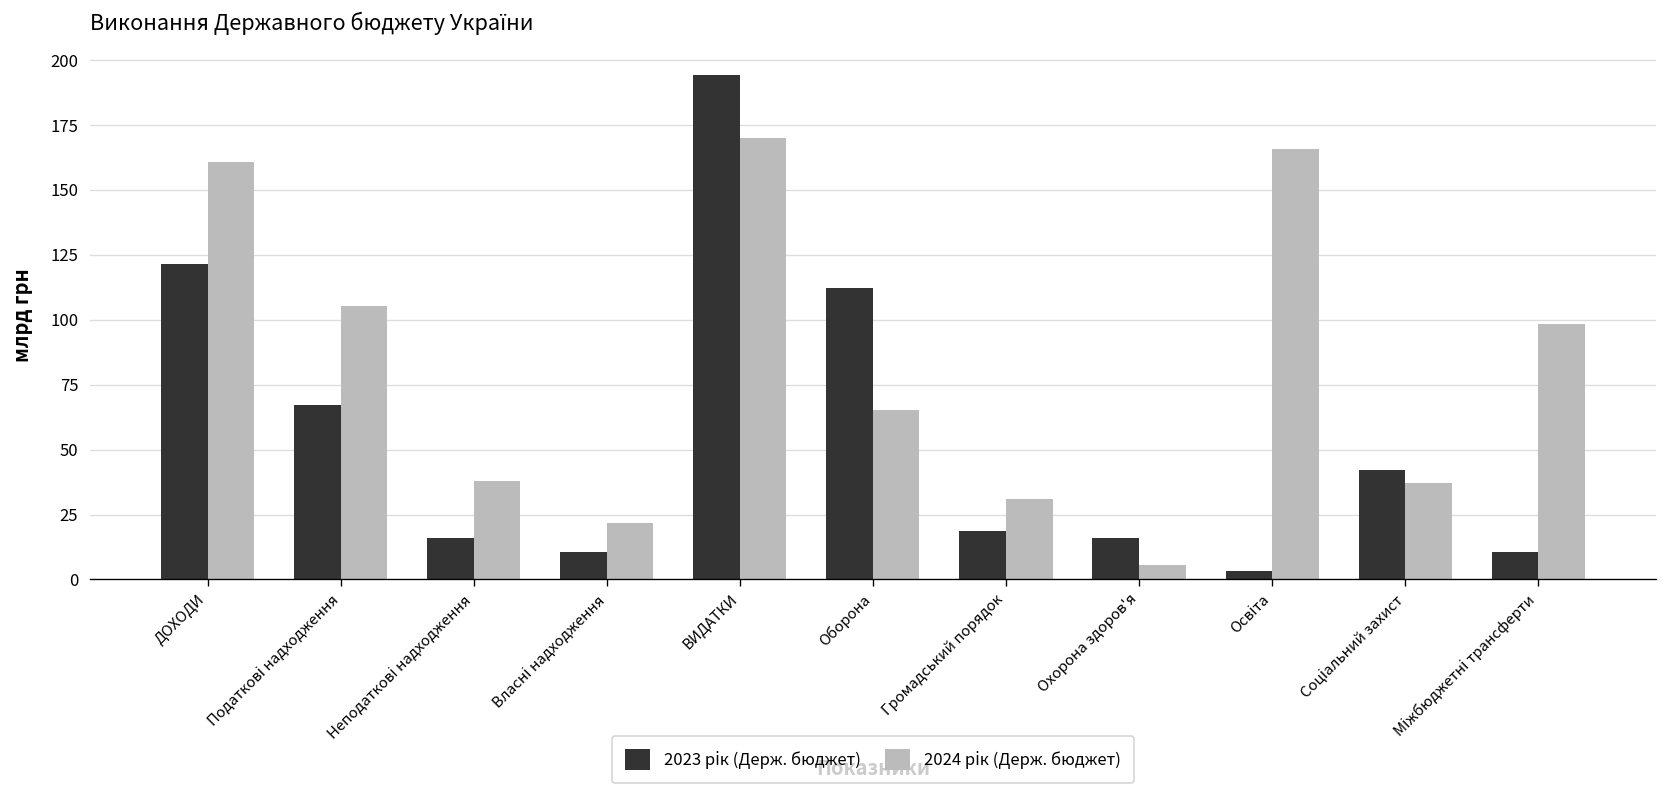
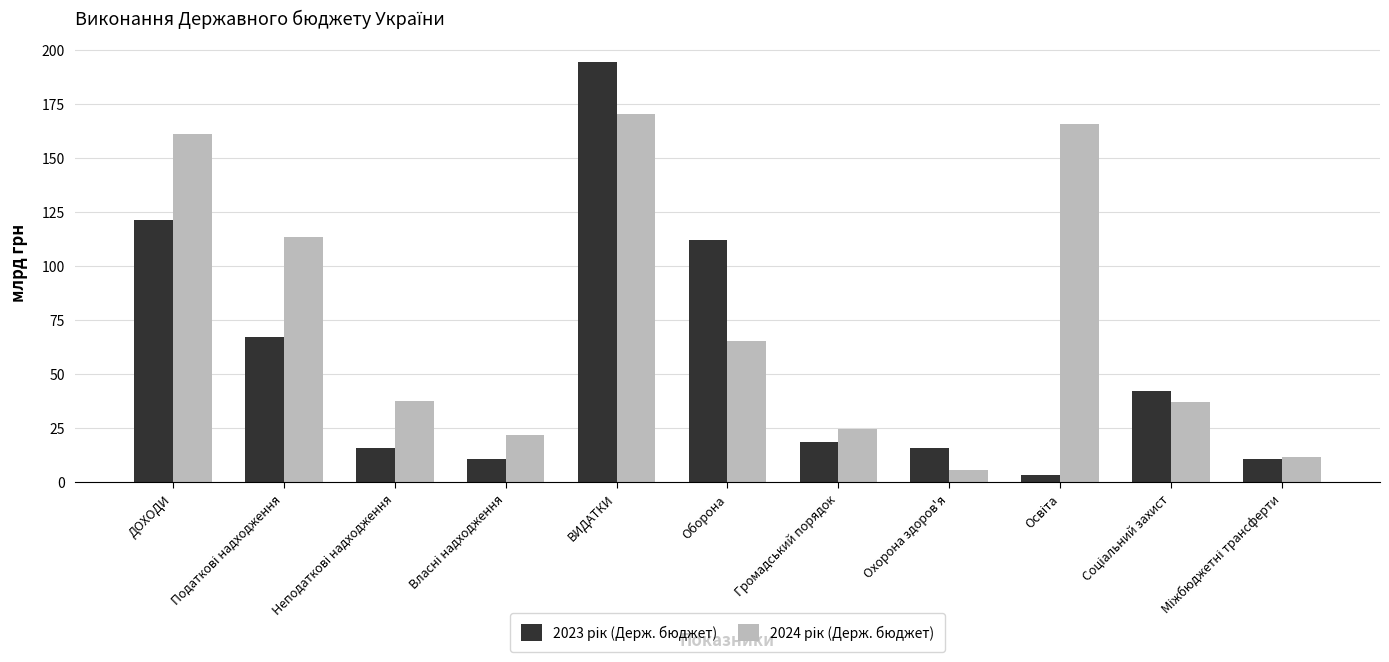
2024 рік (Держ. бюджет), Податкові надходження: 105 -> 113
2024 рік (Держ. бюджет), Громадський порядок: 31 -> 25
2024 рік (Держ. бюджет), Міжбюджетні трансферти: 98 -> 12
